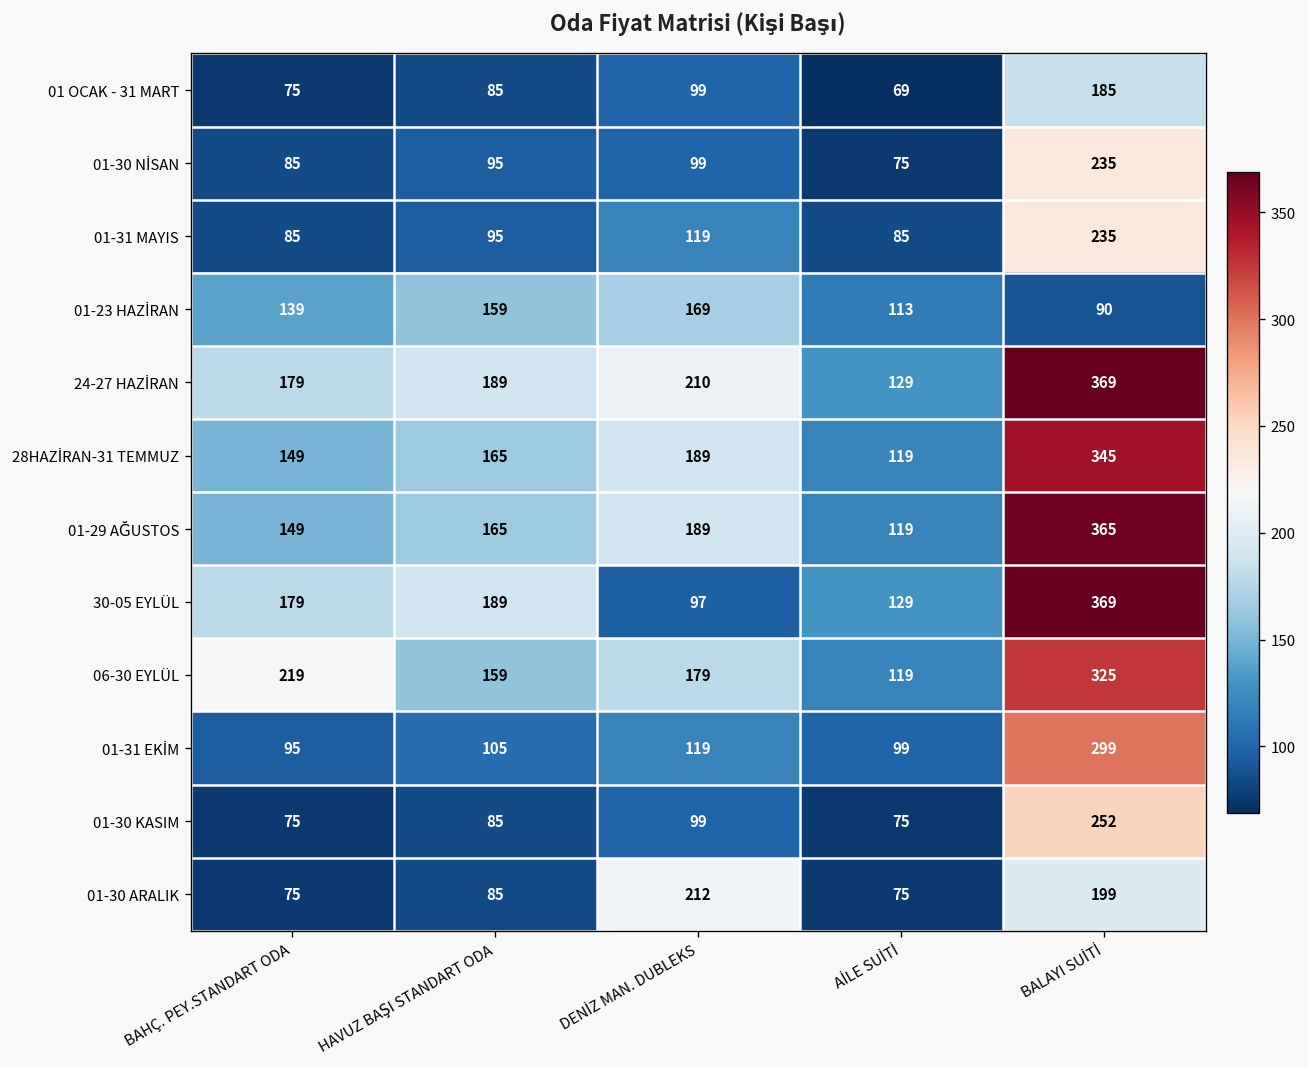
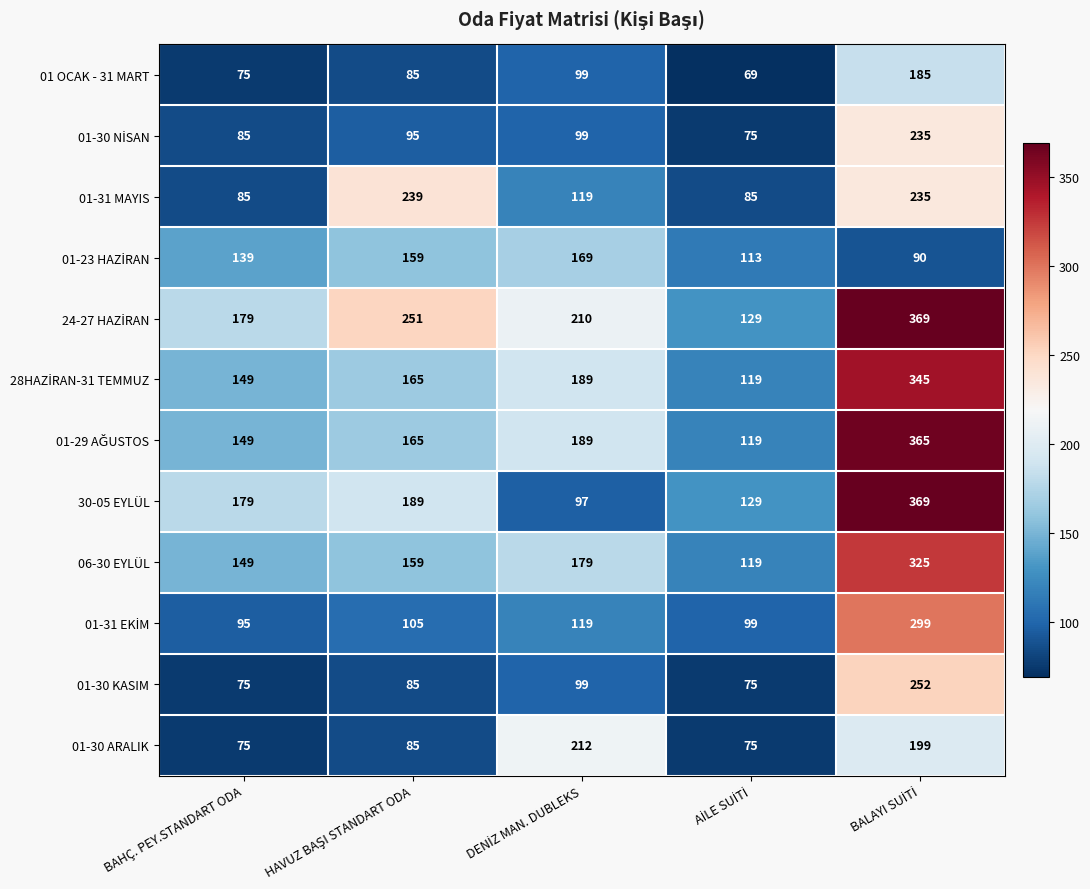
01-31 MAYIS, HAVUZ BAŞI STANDART ODA: 95 -> 239
24-27 HAZİRAN, HAVUZ BAŞI STANDART ODA: 189 -> 251
06-30 EYLÜL, BAHÇ. PEY.STANDART ODA: 219 -> 149
